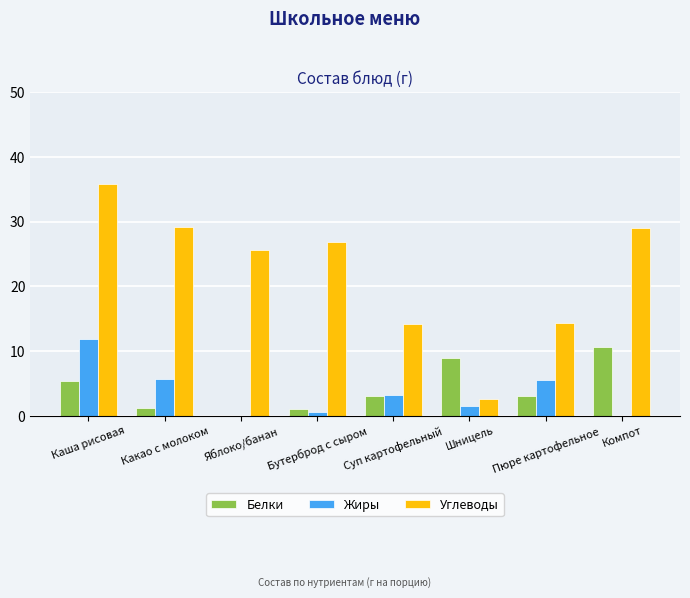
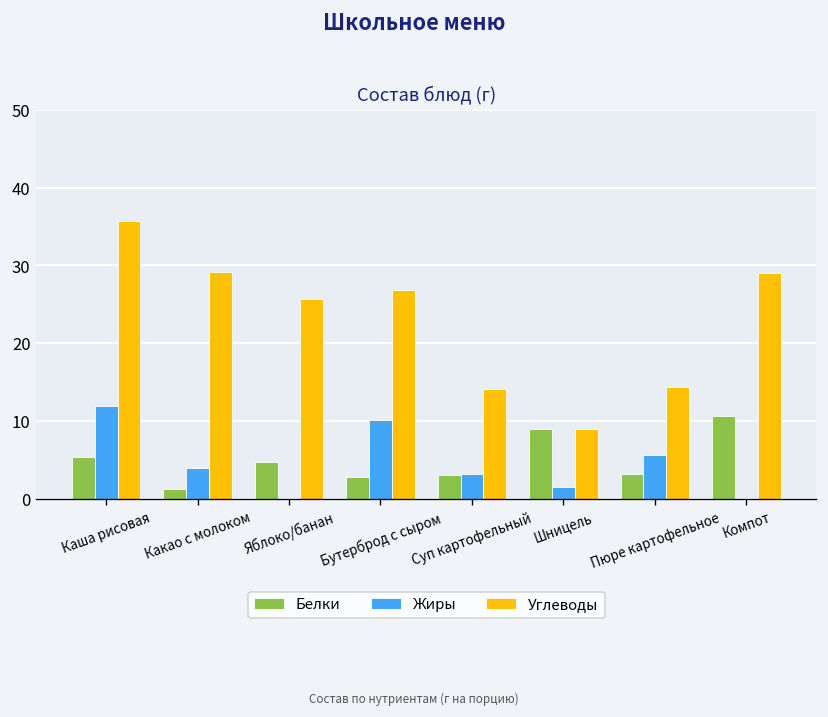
Жиры, Какао с молоком: 6 -> 4
Белки, Яблоко/банан: 0 -> 5
Белки, Бутерброд с сыром: 1 -> 3
Жиры, Бутерброд с сыром: 1 -> 10
Углеводы, Шницель: 3 -> 9
